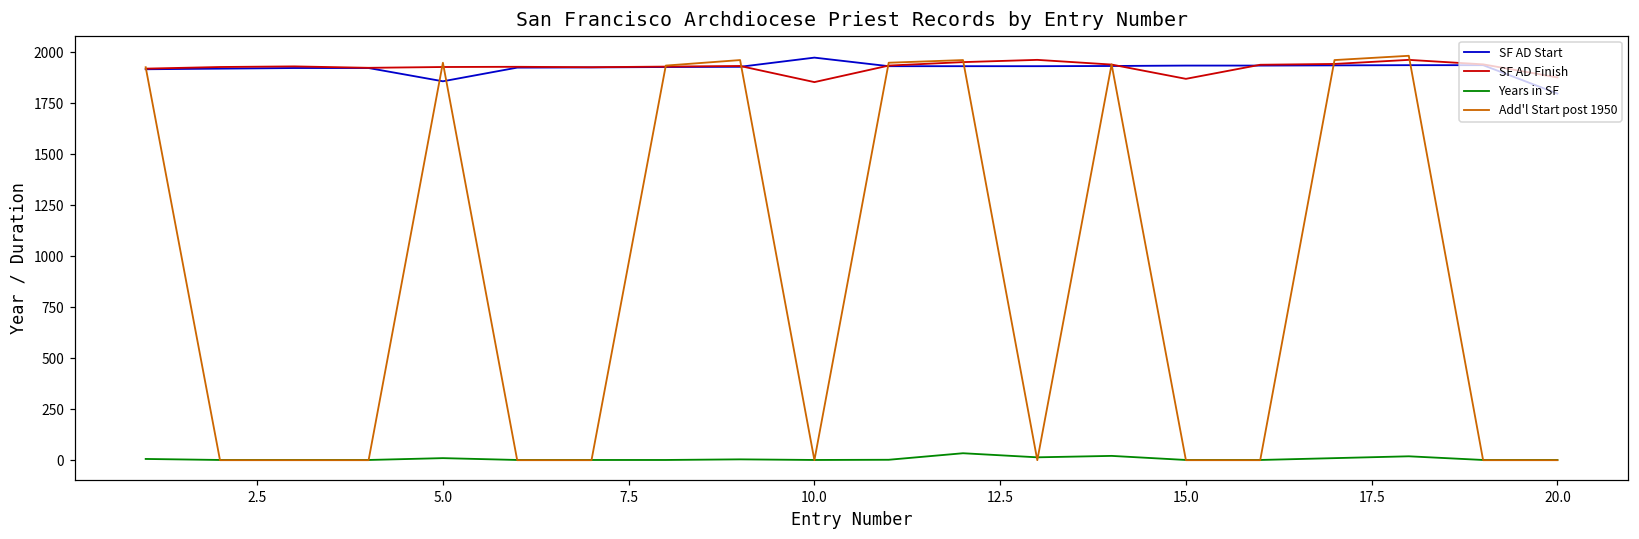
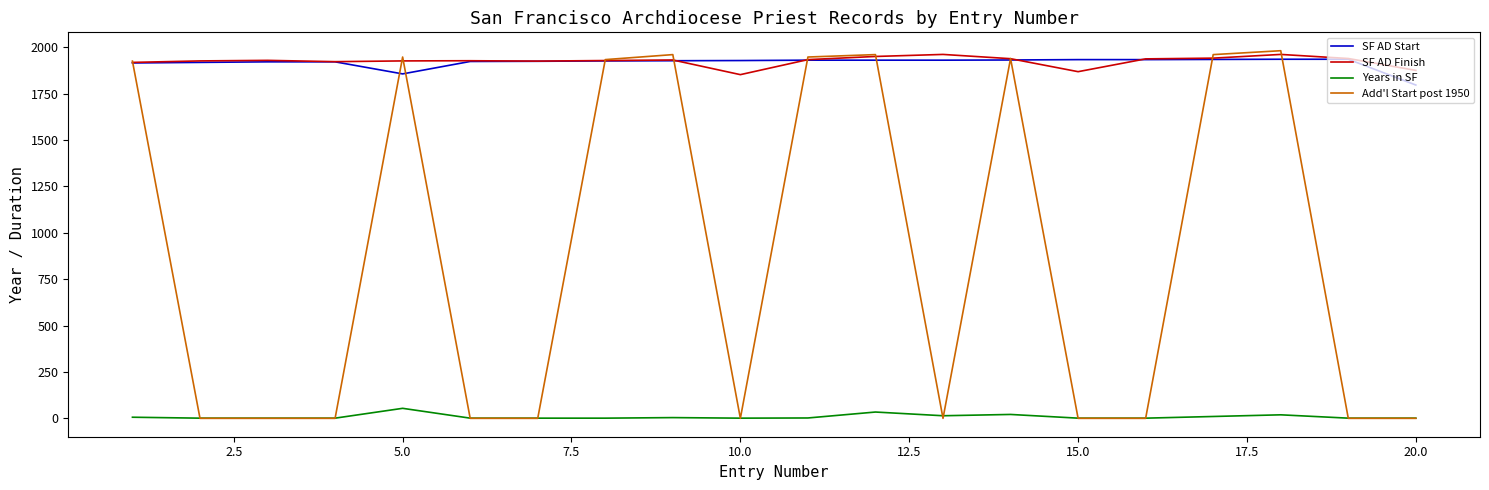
Years in SF, 5.0: 10 -> 50
SF AD Start, 10.0: 1970 -> 1930
